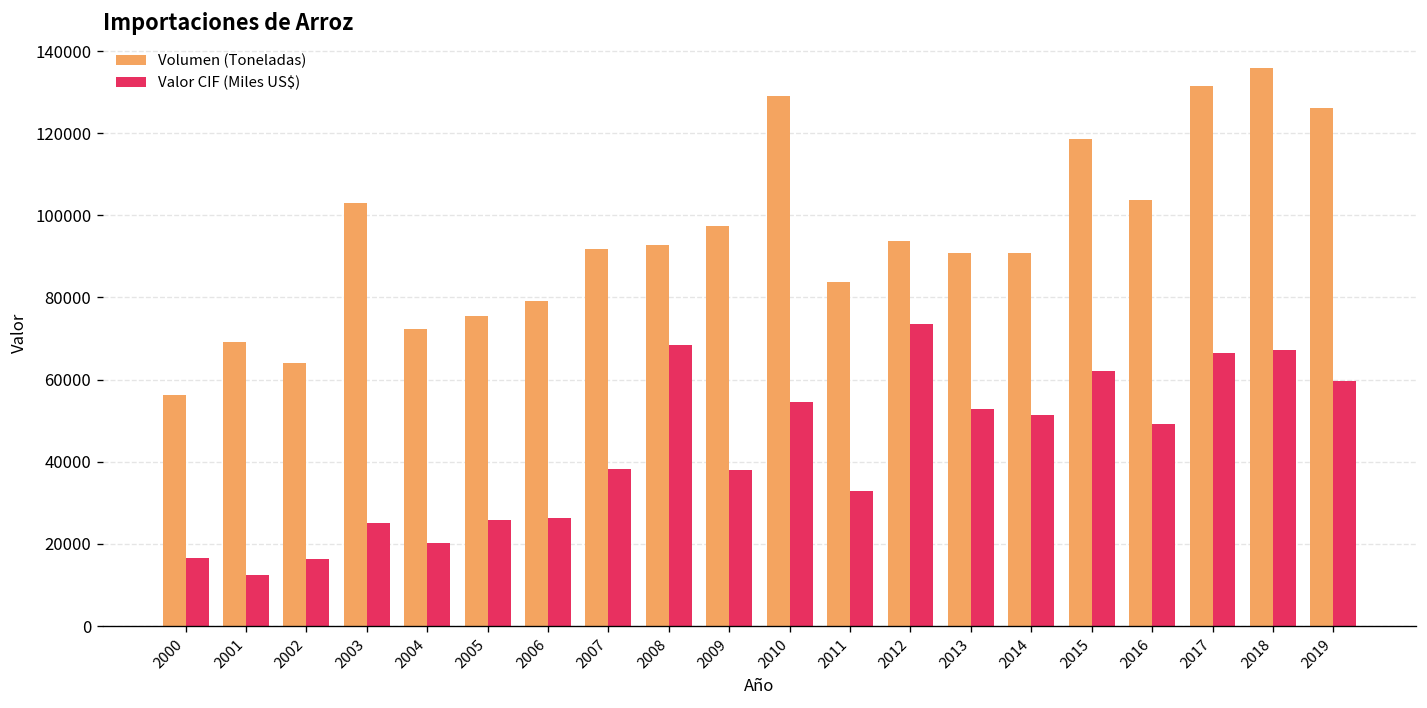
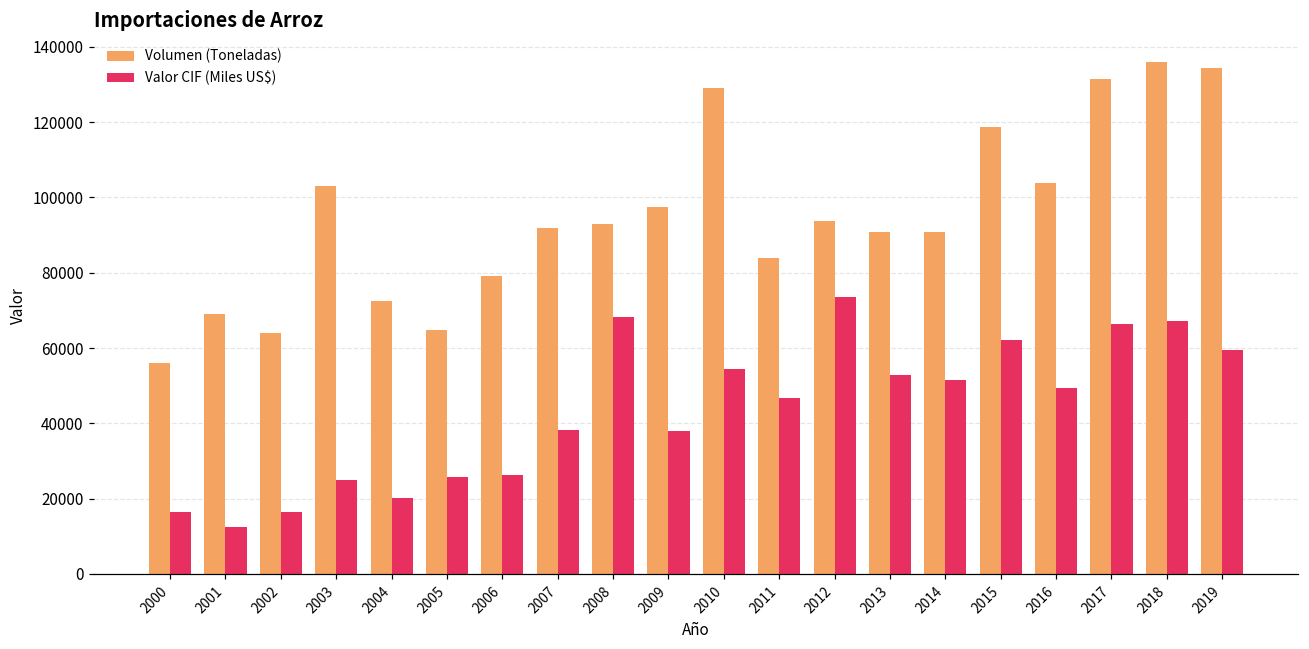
Volumen (Toneladas), 2005: 76000 -> 65000
Valor CIF (Miles US$), 2011: 33000 -> 47000
Volumen (Toneladas), 2019: 126000 -> 134000
